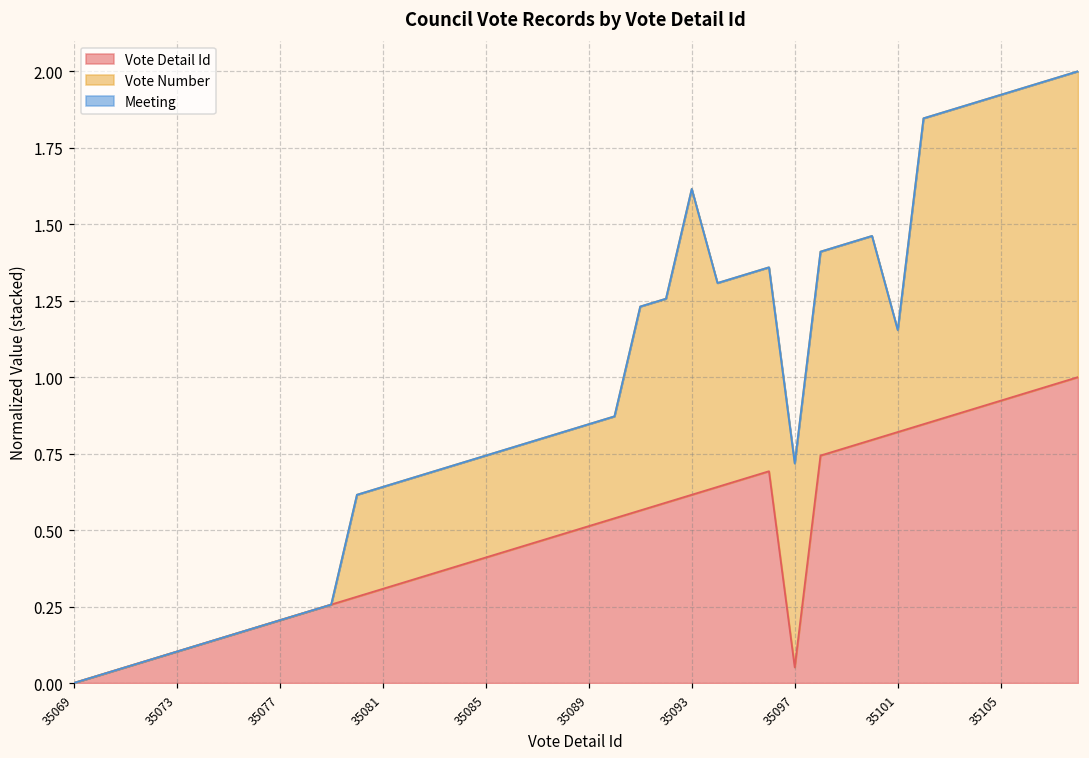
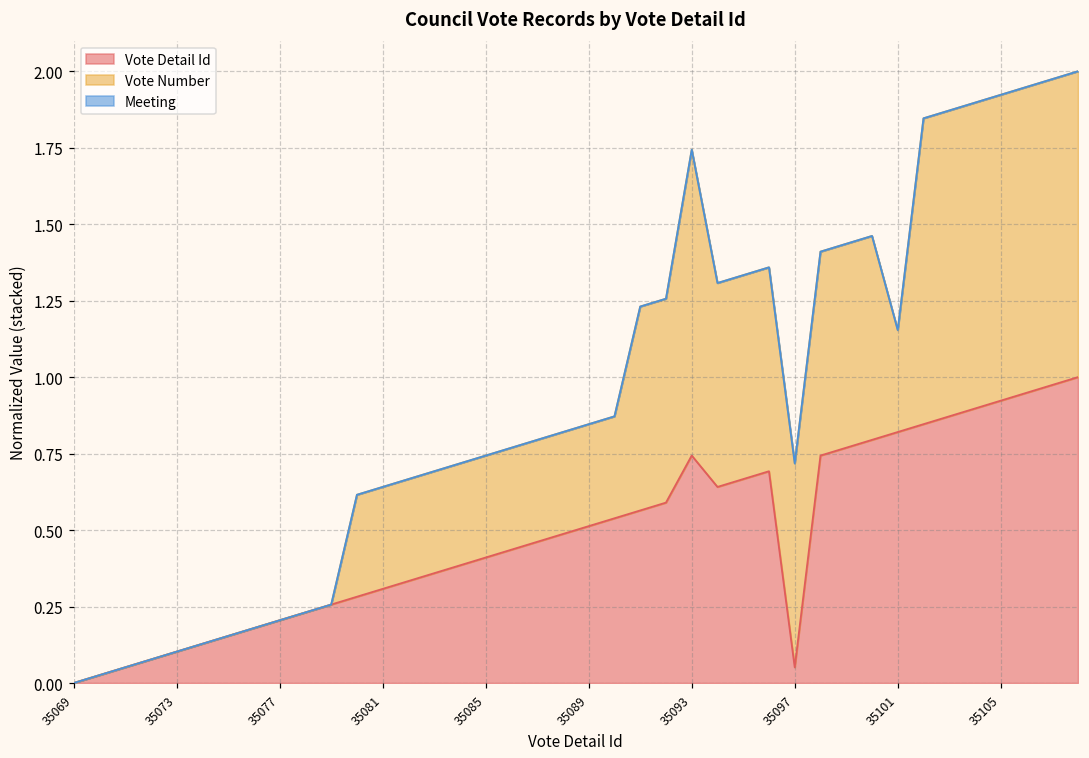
Vote Detail Id, 35093: 0.62 -> 0.74
